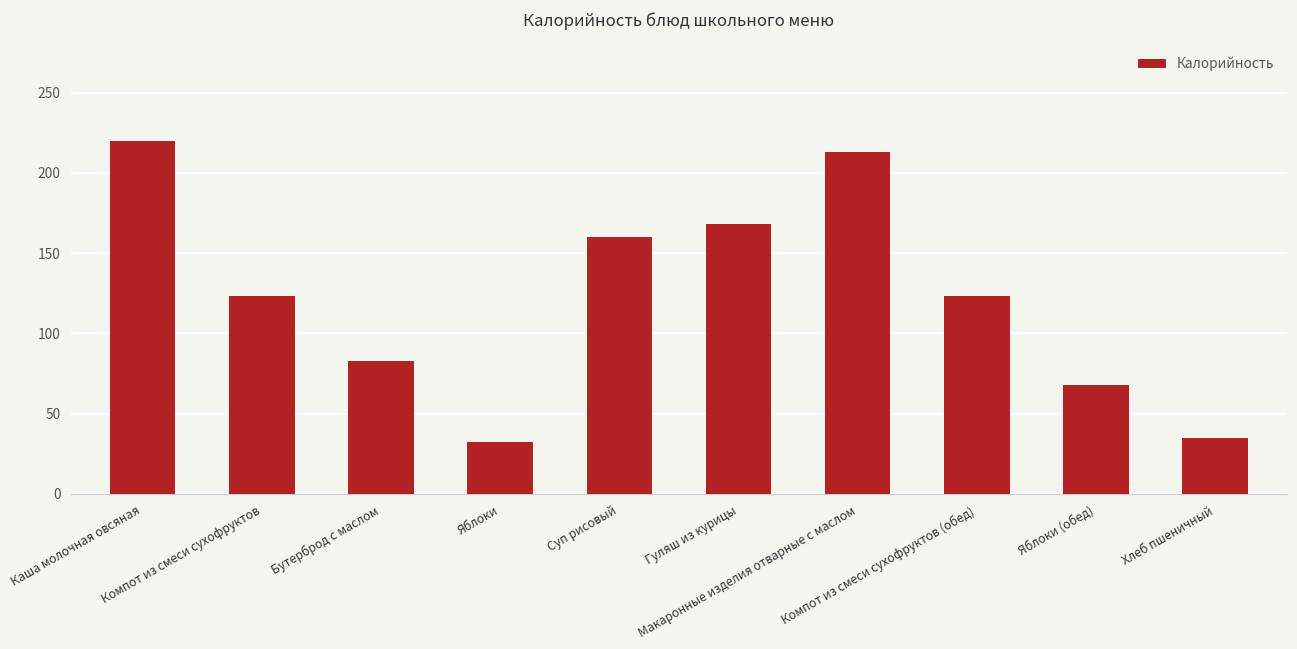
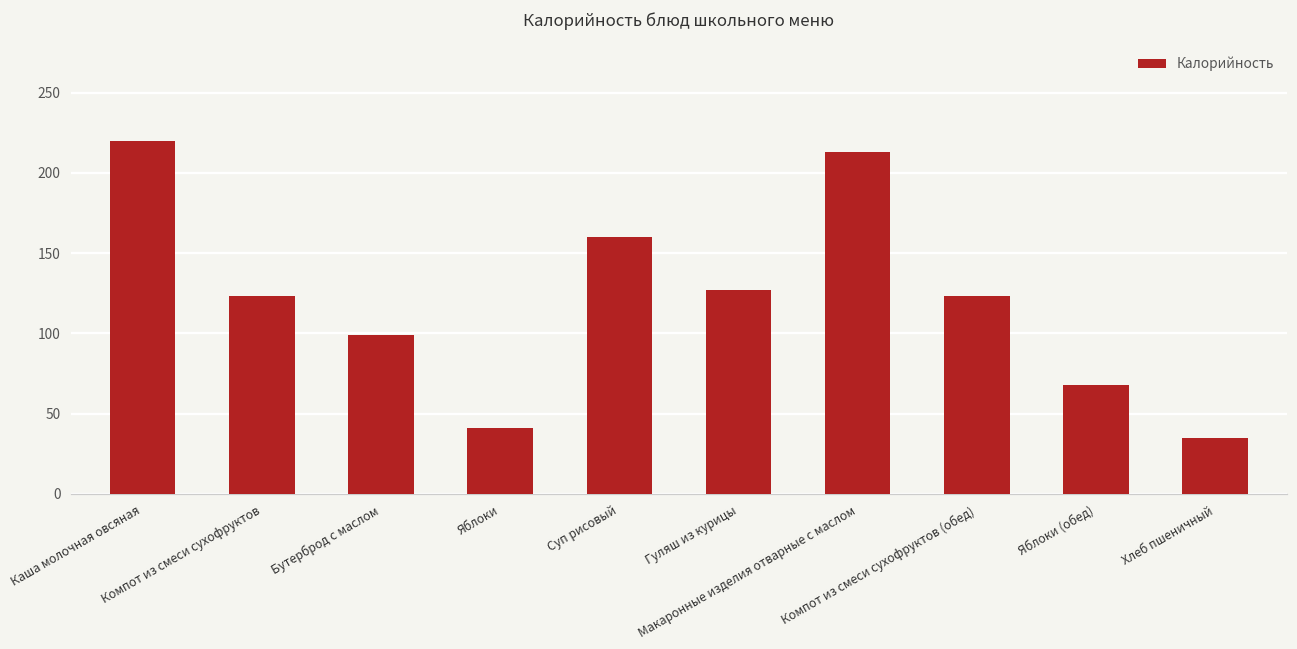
Бутерброд с маслом: 83 -> 99
Яблоки: 32 -> 41
Гуляш из курицы: 168 -> 127
